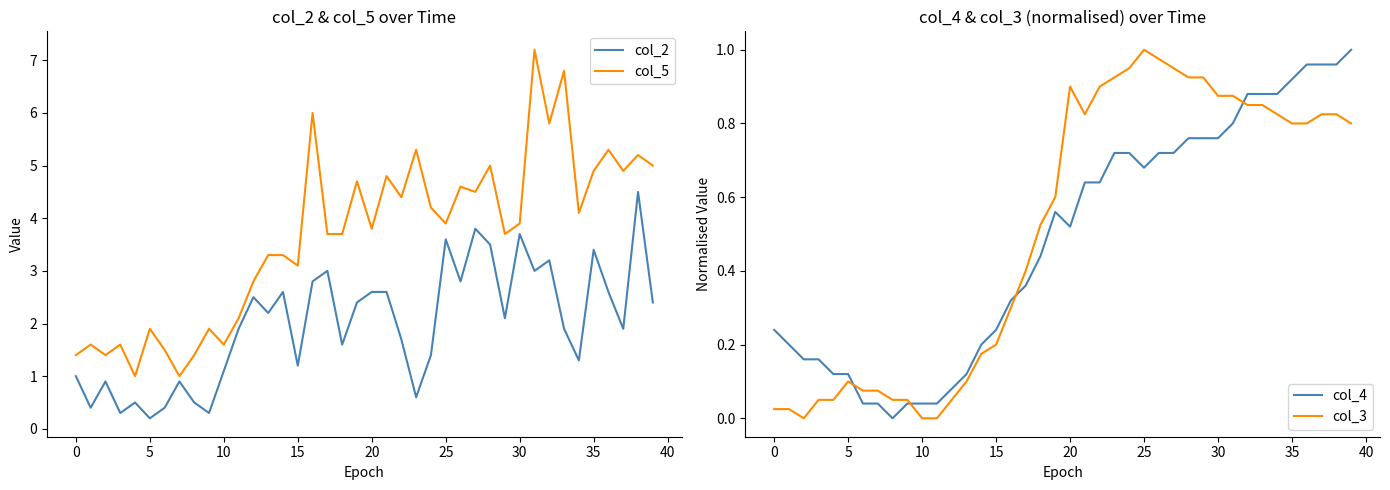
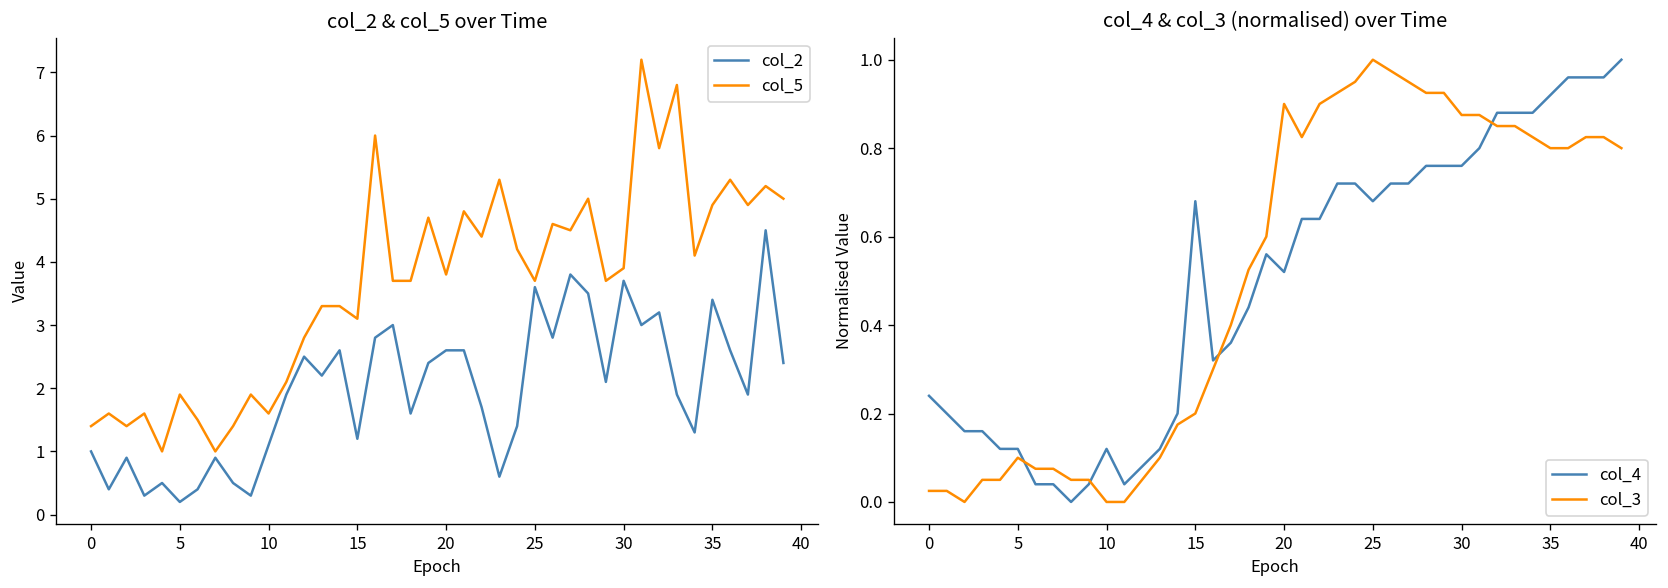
col_2 & col_5 over Time, col_5, 25: 3.9 -> 3.7
col_4 & col_3 (normalised) over Time, col_4, 10: 0.04 -> 0.12
col_4 & col_3 (normalised) over Time, col_4, 15: 0.24 -> 0.68
